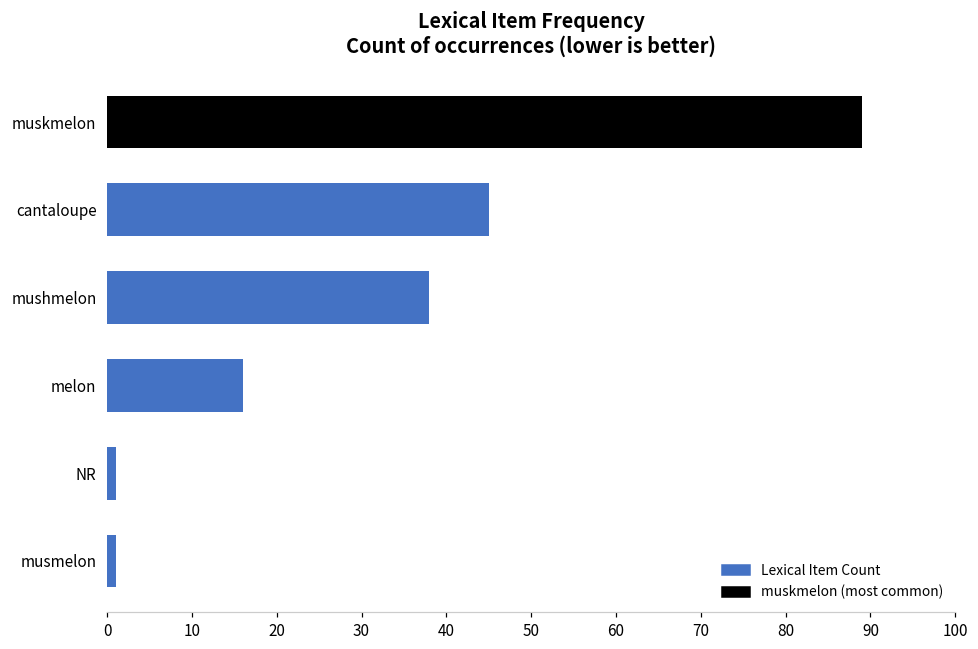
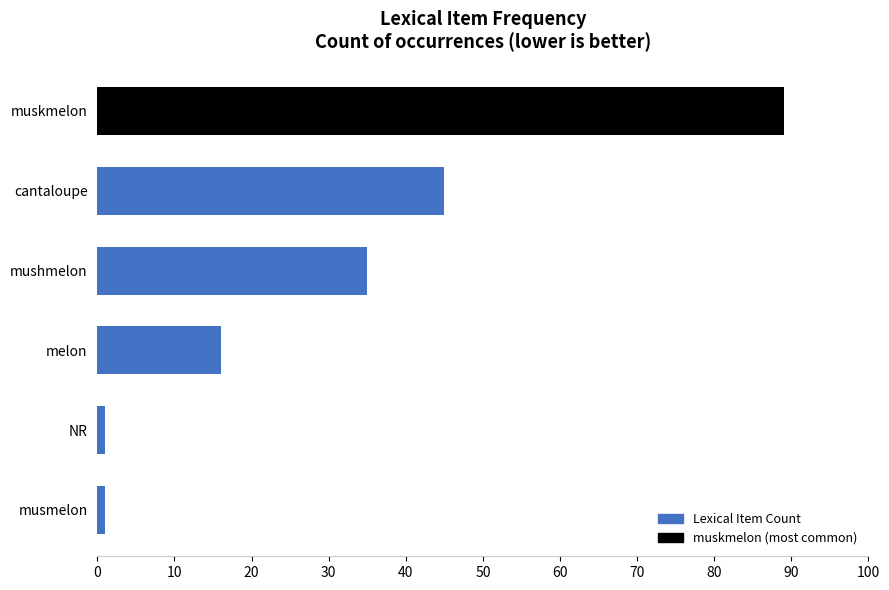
mushmelon: 38 -> 35
